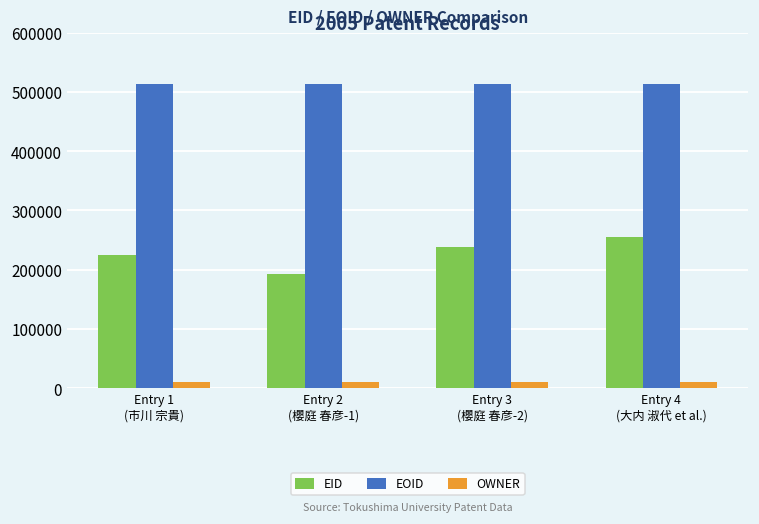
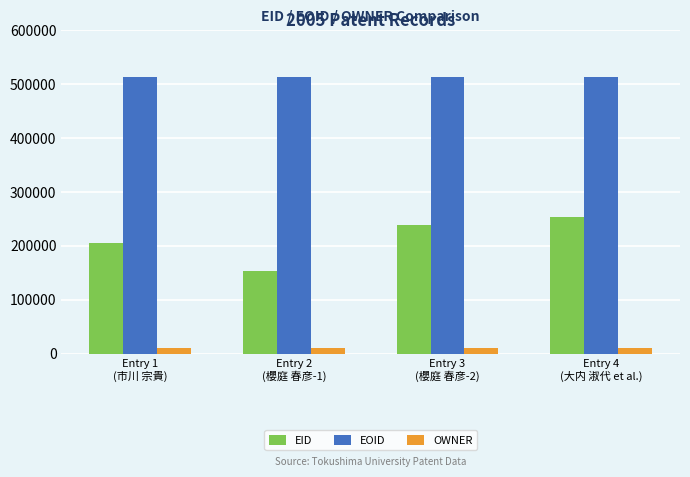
EID, Entry 1 (市川 宗貴): 220000 -> 210000
EID, Entry 2 (櫻庭 春彦-1): 190000 -> 150000
